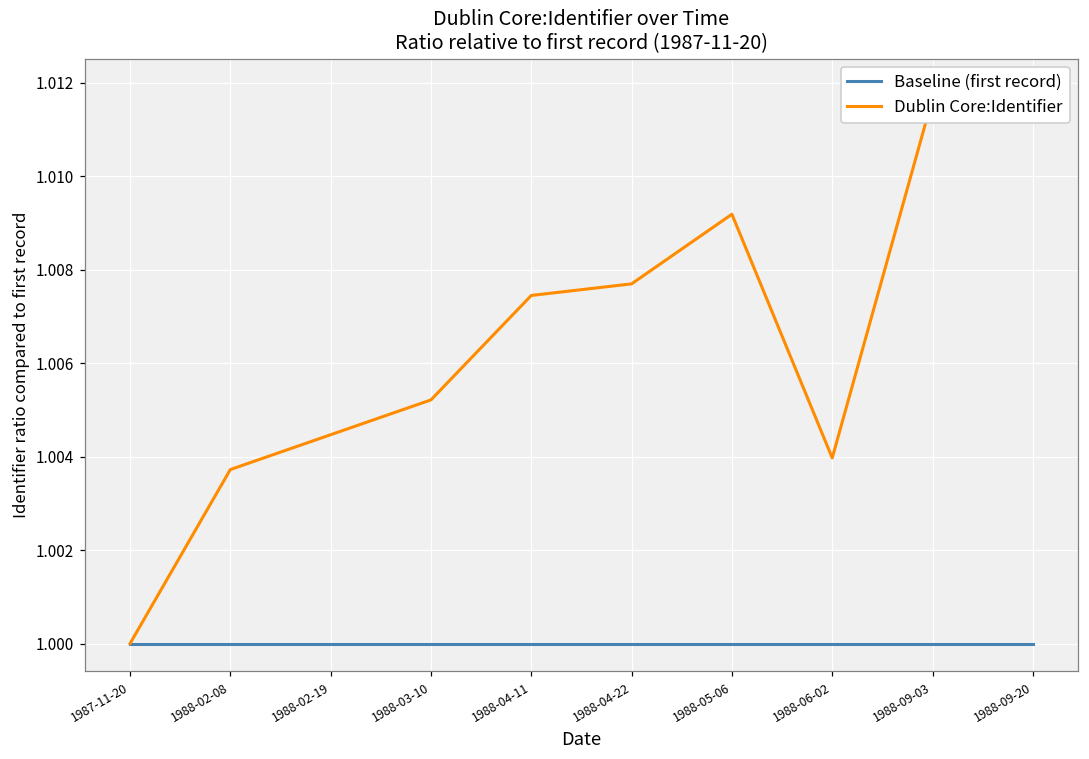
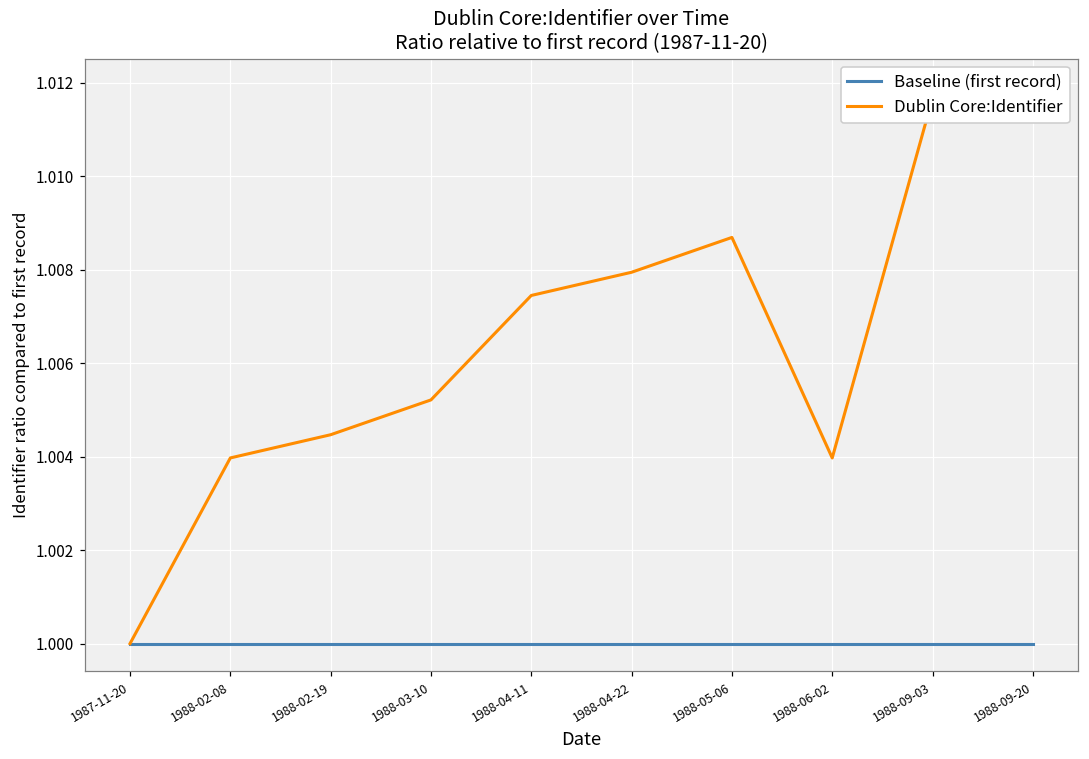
Dublin Core:Identifier, 1988-02-08: 1.0037 -> 1.0040
Dublin Core:Identifier, 1988-04-22: 1.0077 -> 1.0079
Dublin Core:Identifier, 1988-05-06: 1.0092 -> 1.0087
